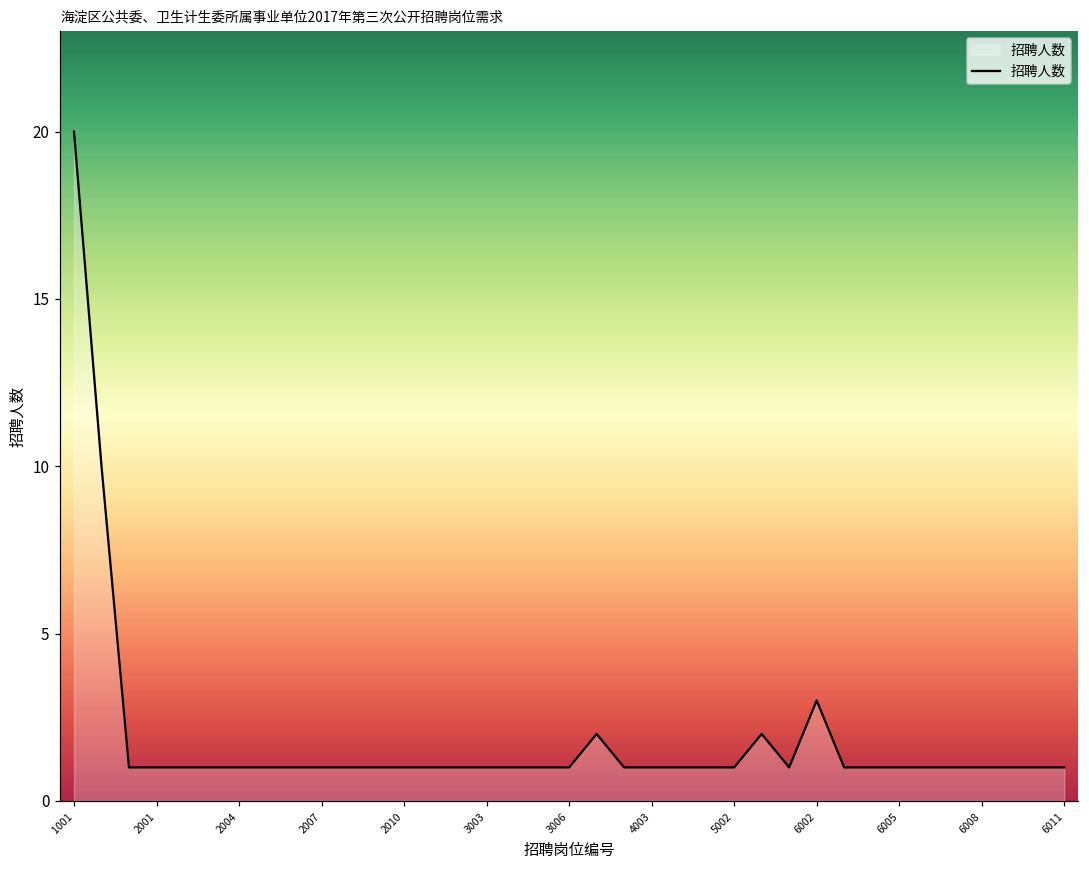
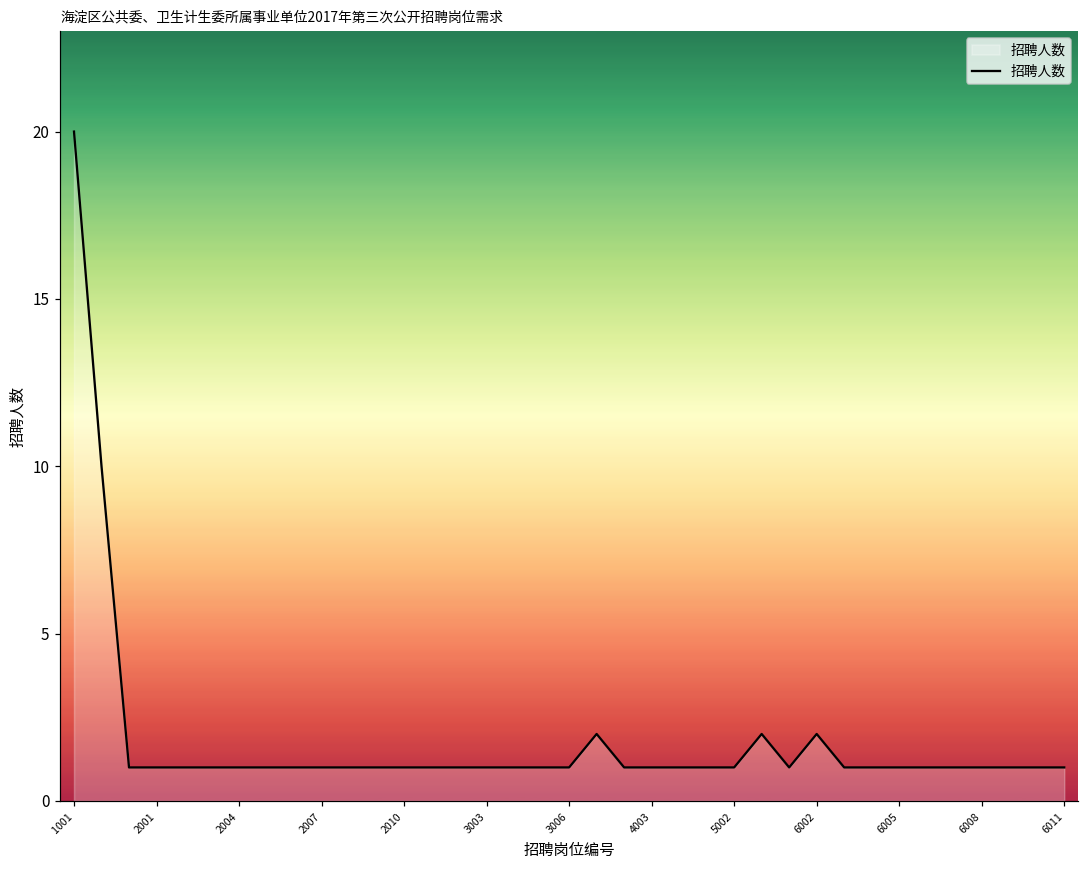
6002: 3 -> 2
